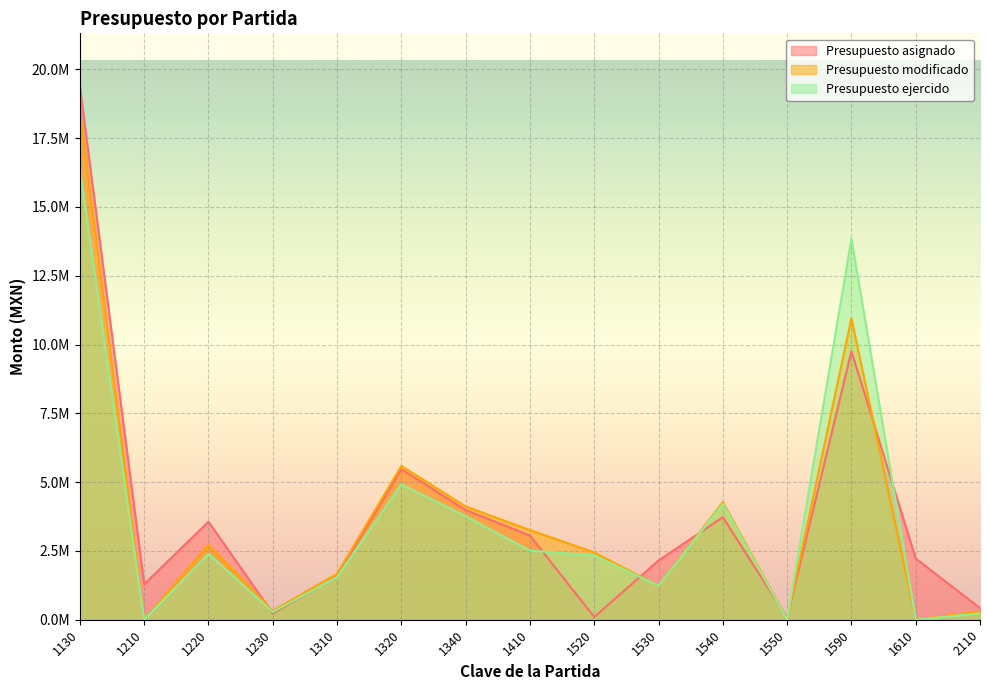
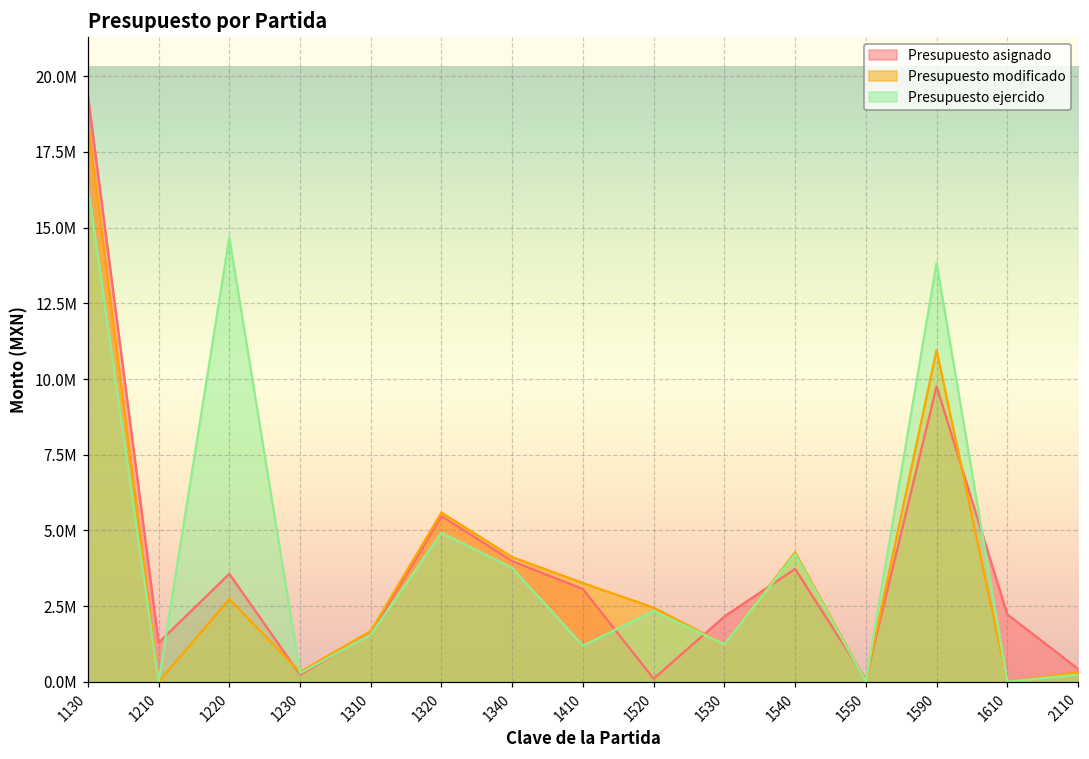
Presupuesto ejercido, 1220: 2400000 -> 14700000
Presupuesto ejercido, 1410: 2500000 -> 1200000
